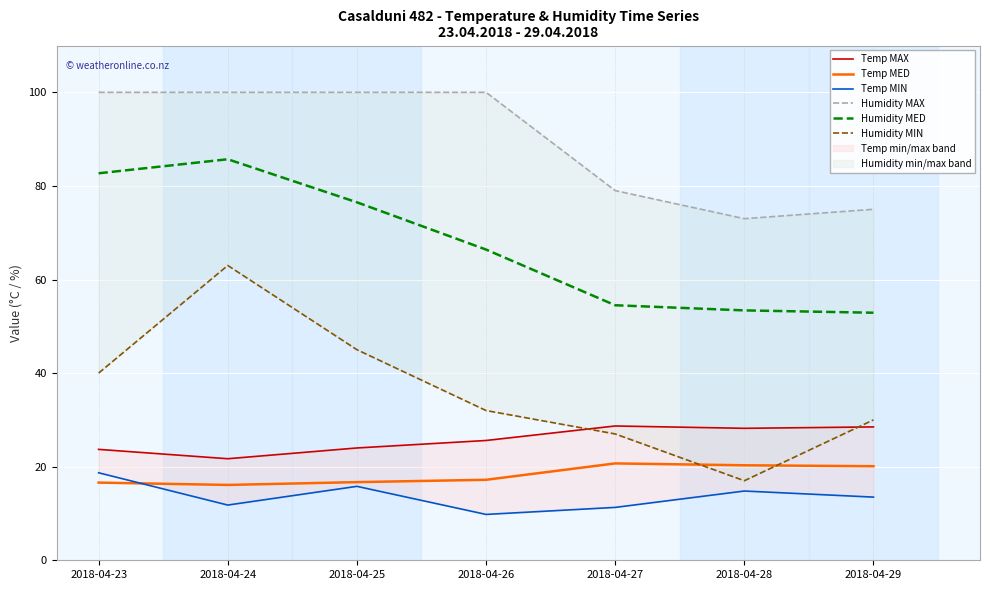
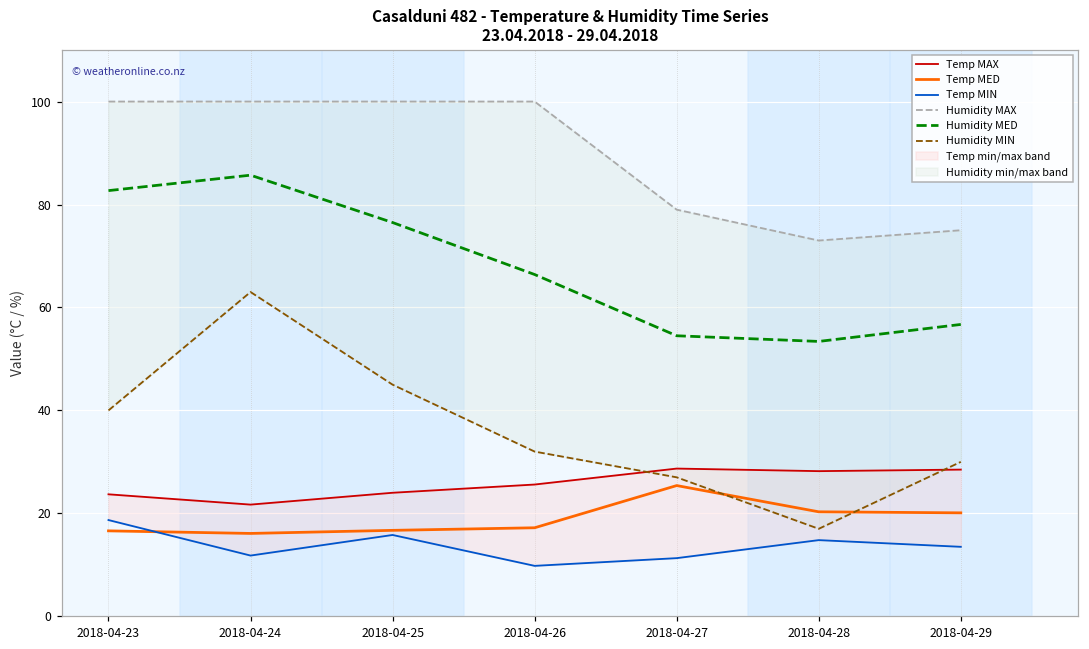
Temp MED, 2018-04-27: 21 -> 25
Humidity MED, 2018-04-29: 53 -> 57
